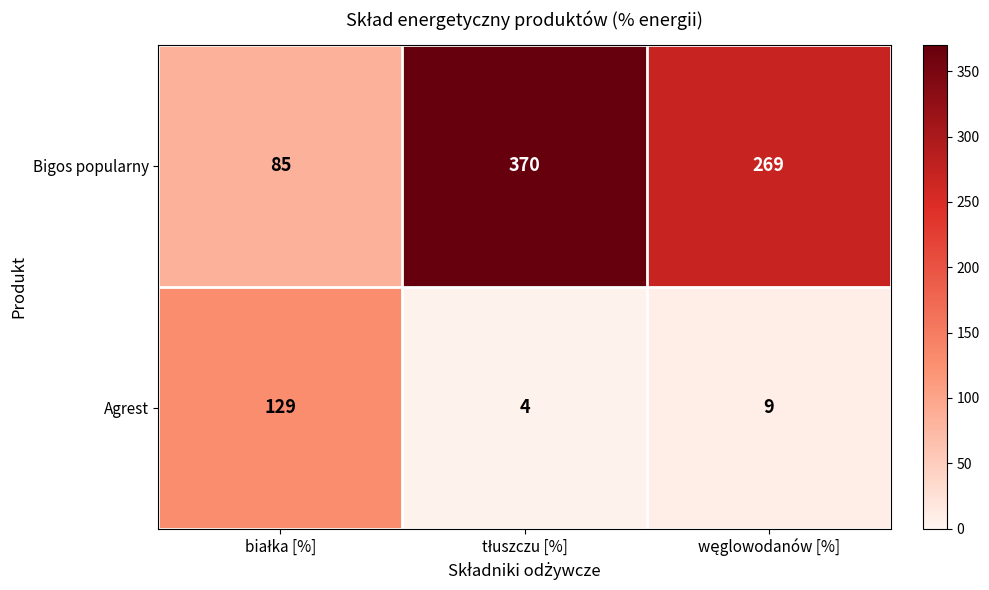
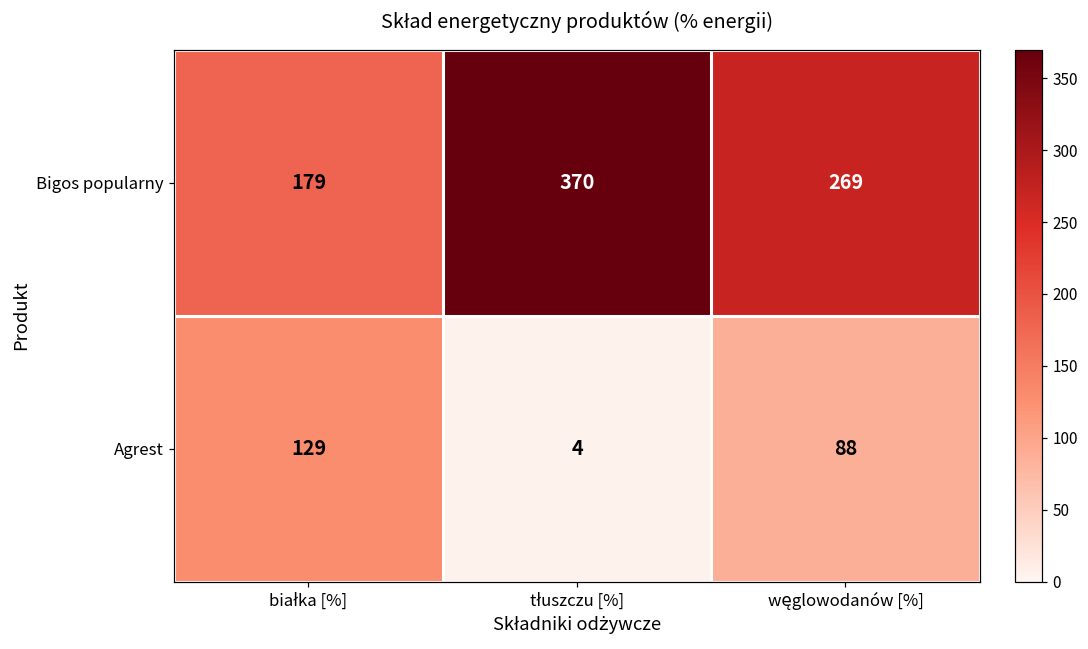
Bigos popularny, białka [%]: 85 -> 179
Agrest, węglowodanów [%]: 9 -> 88
